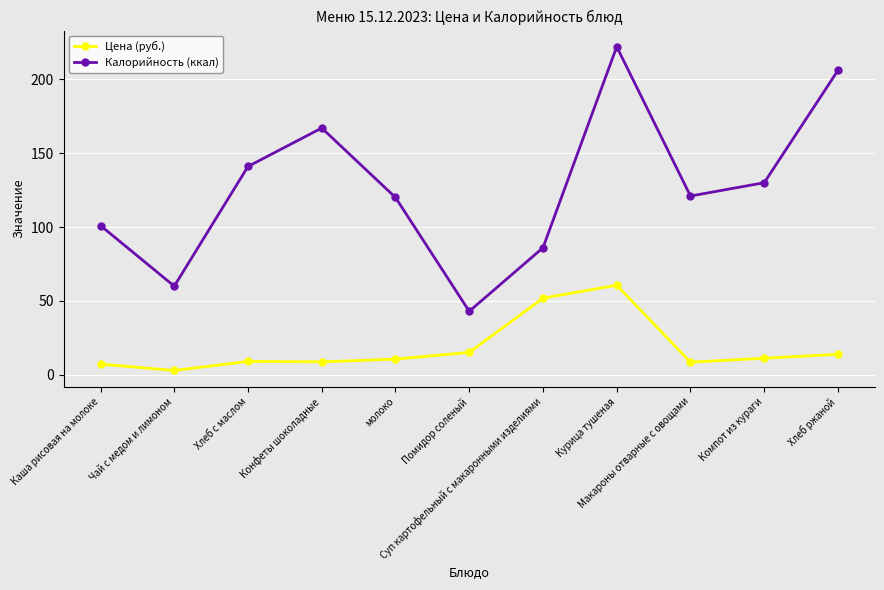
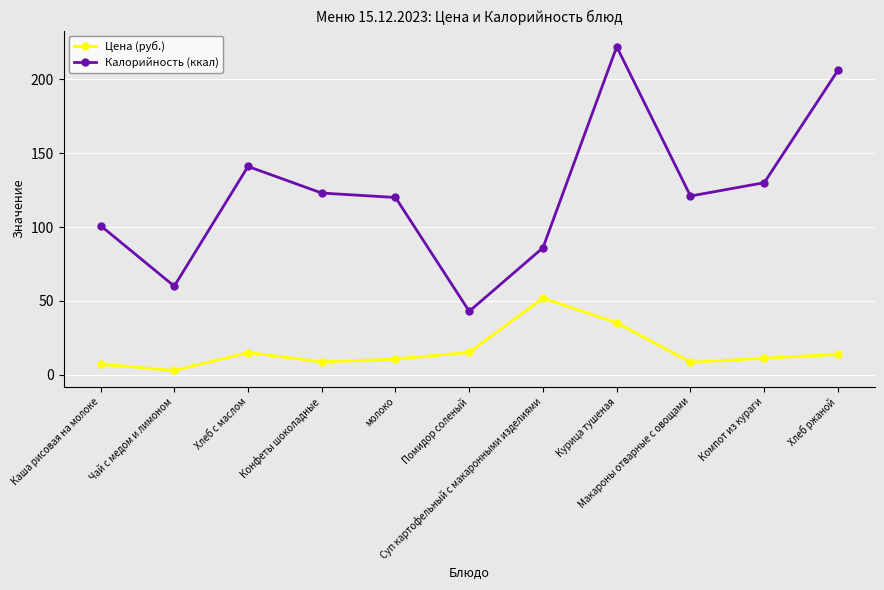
Цена (руб.), Хлеб с маслом: 9 -> 15
Калорийность (ккал), Конфеты шоколадные: 167 -> 123
Цена (руб.), Курица тушеная: 61 -> 35
